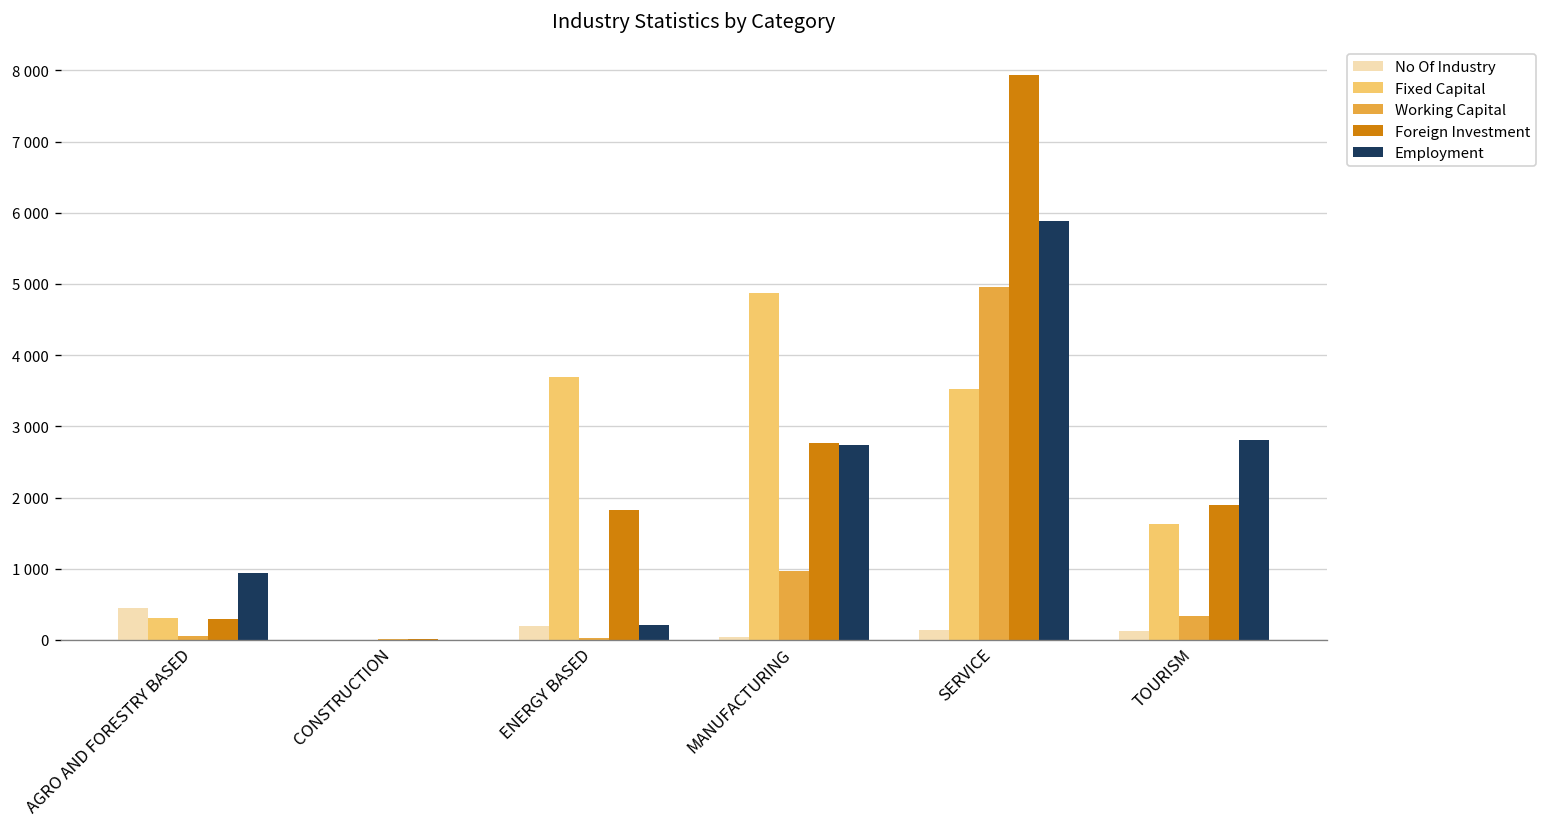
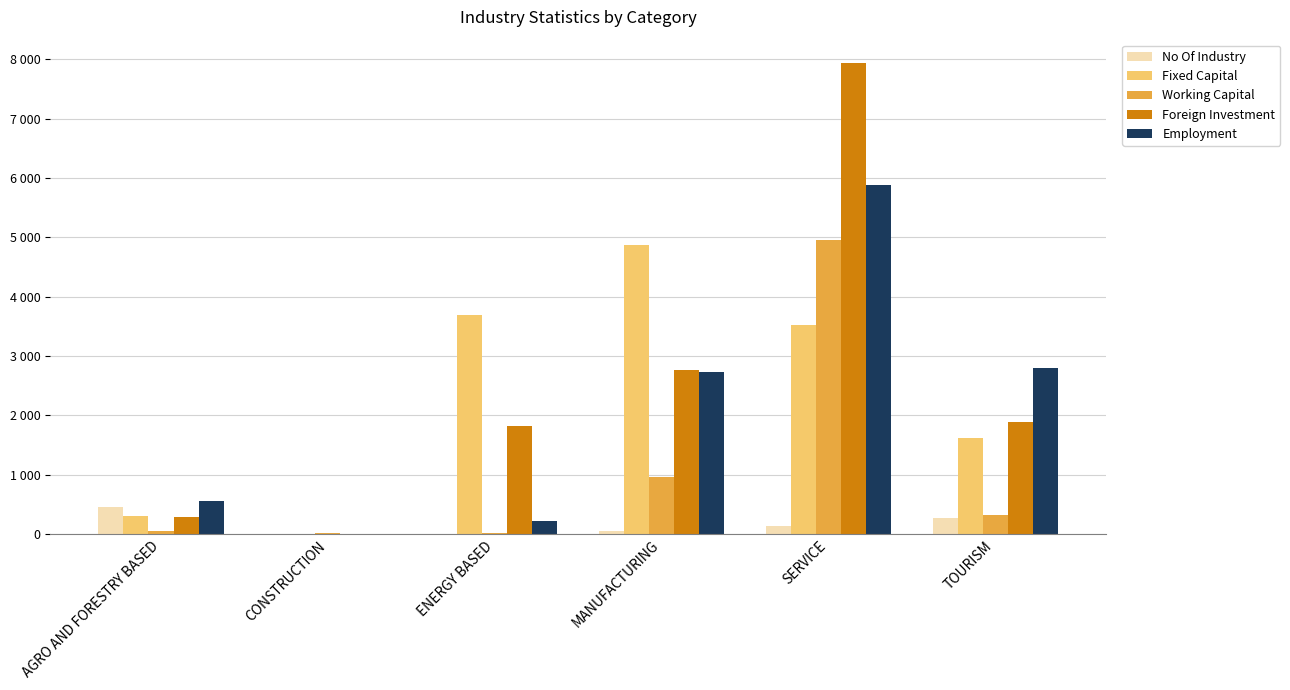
Employment, AGRO AND FORESTRY BASED: 900 -> 600
No Of Industry, ENERGY BASED: 200 -> 0
No Of Industry, TOURISM: 100 -> 300
